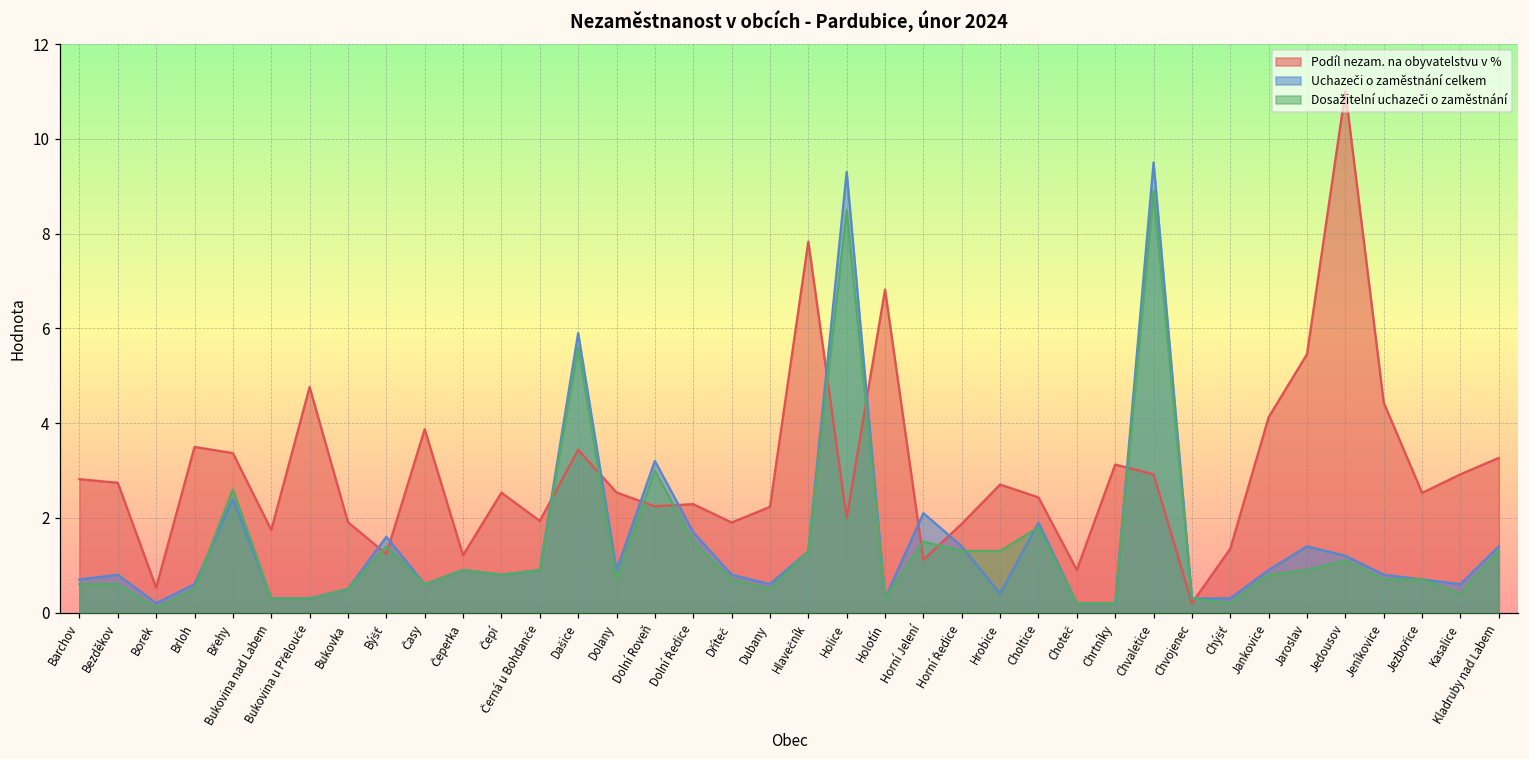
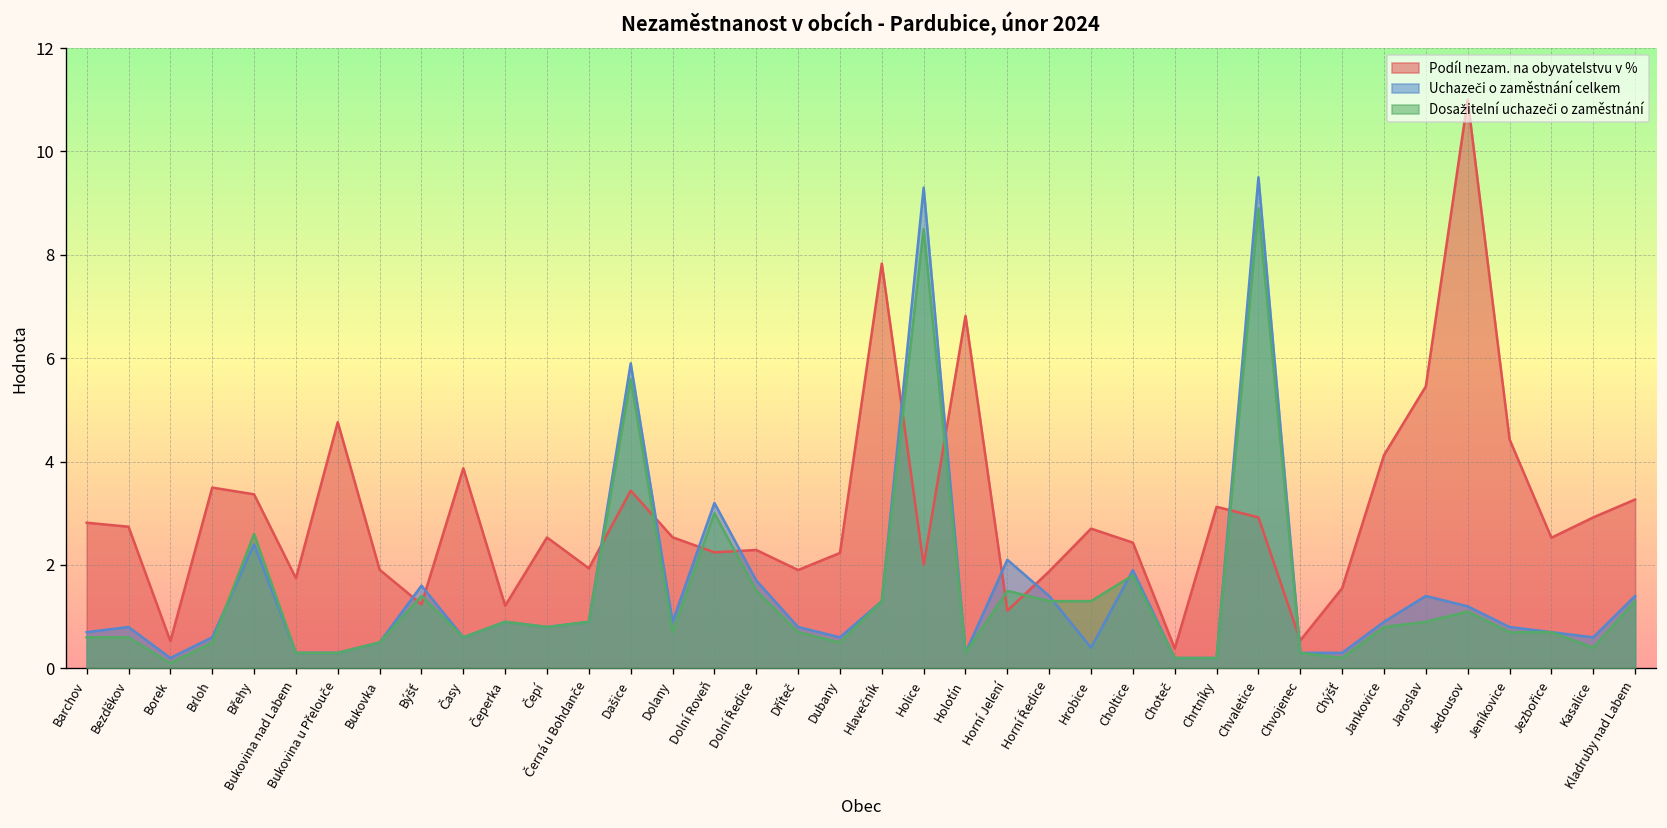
Podíl nezam. na obyvatelstvu v %, Choteč: 0.9 -> 0.4
Podíl nezam. na obyvatelstvu v %, Chvojenec: 0.2 -> 0.5
Podíl nezam. na obyvatelstvu v %, Chýšť: 1.4 -> 1.6
